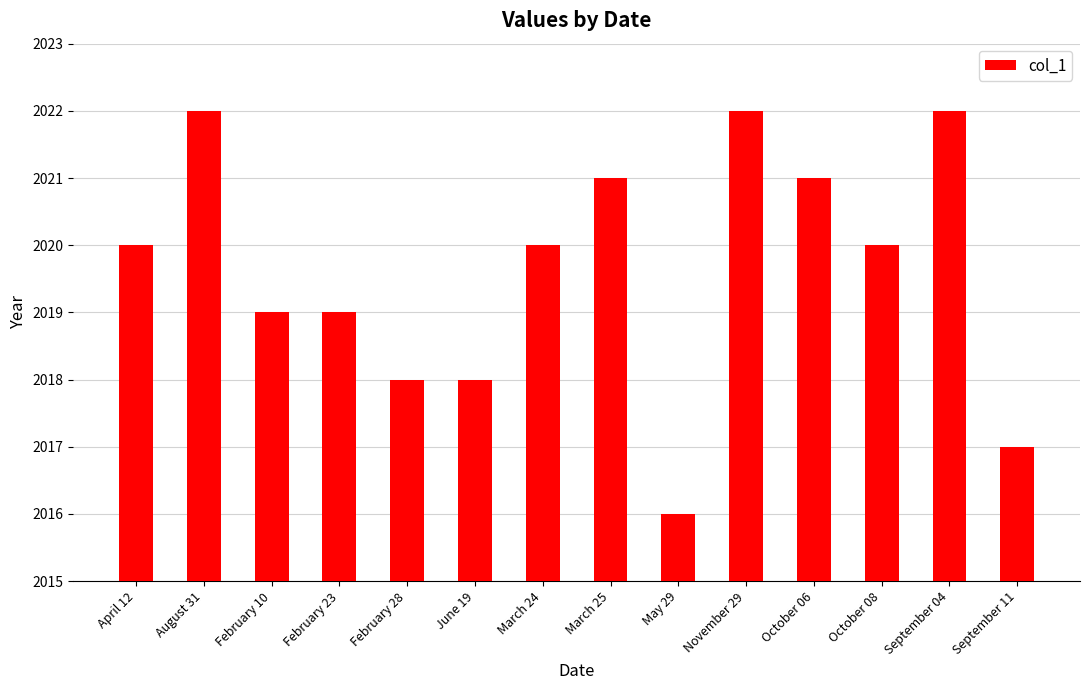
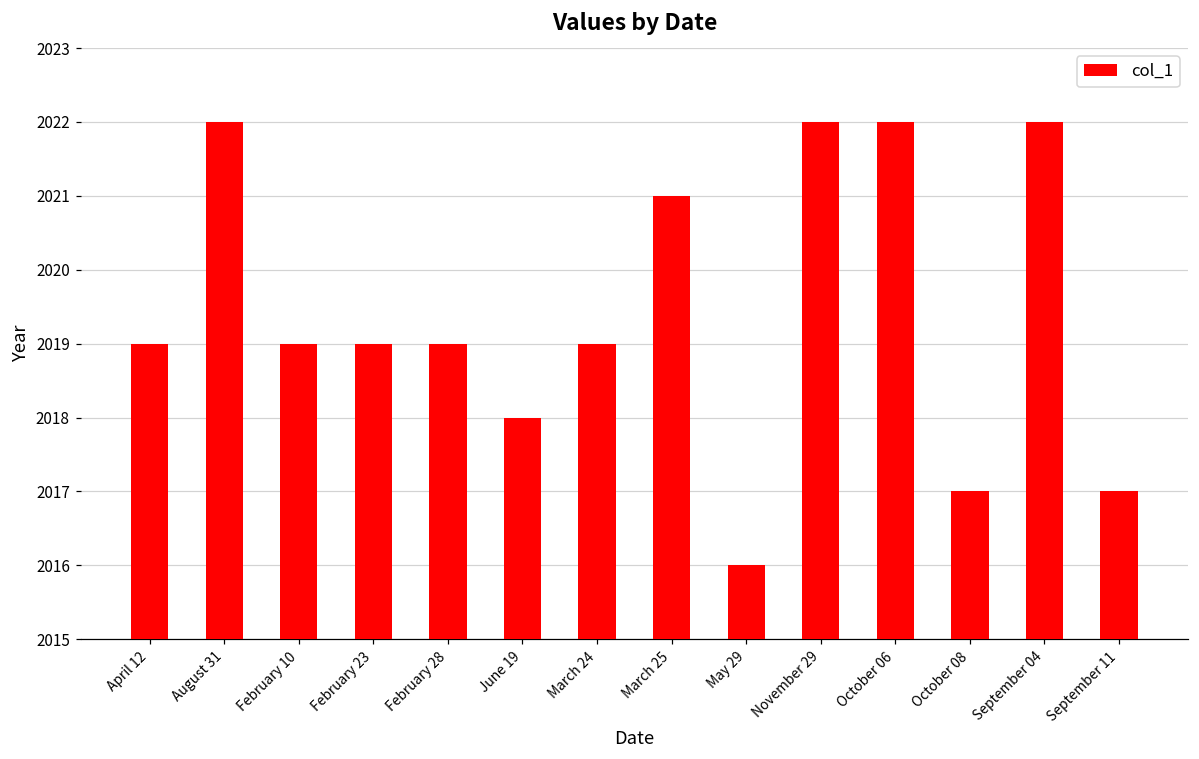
April 12: 2020 -> 2019
February 28: 2018 -> 2019
March 24: 2020 -> 2019
October 06: 2021 -> 2022
October 08: 2020 -> 2017
